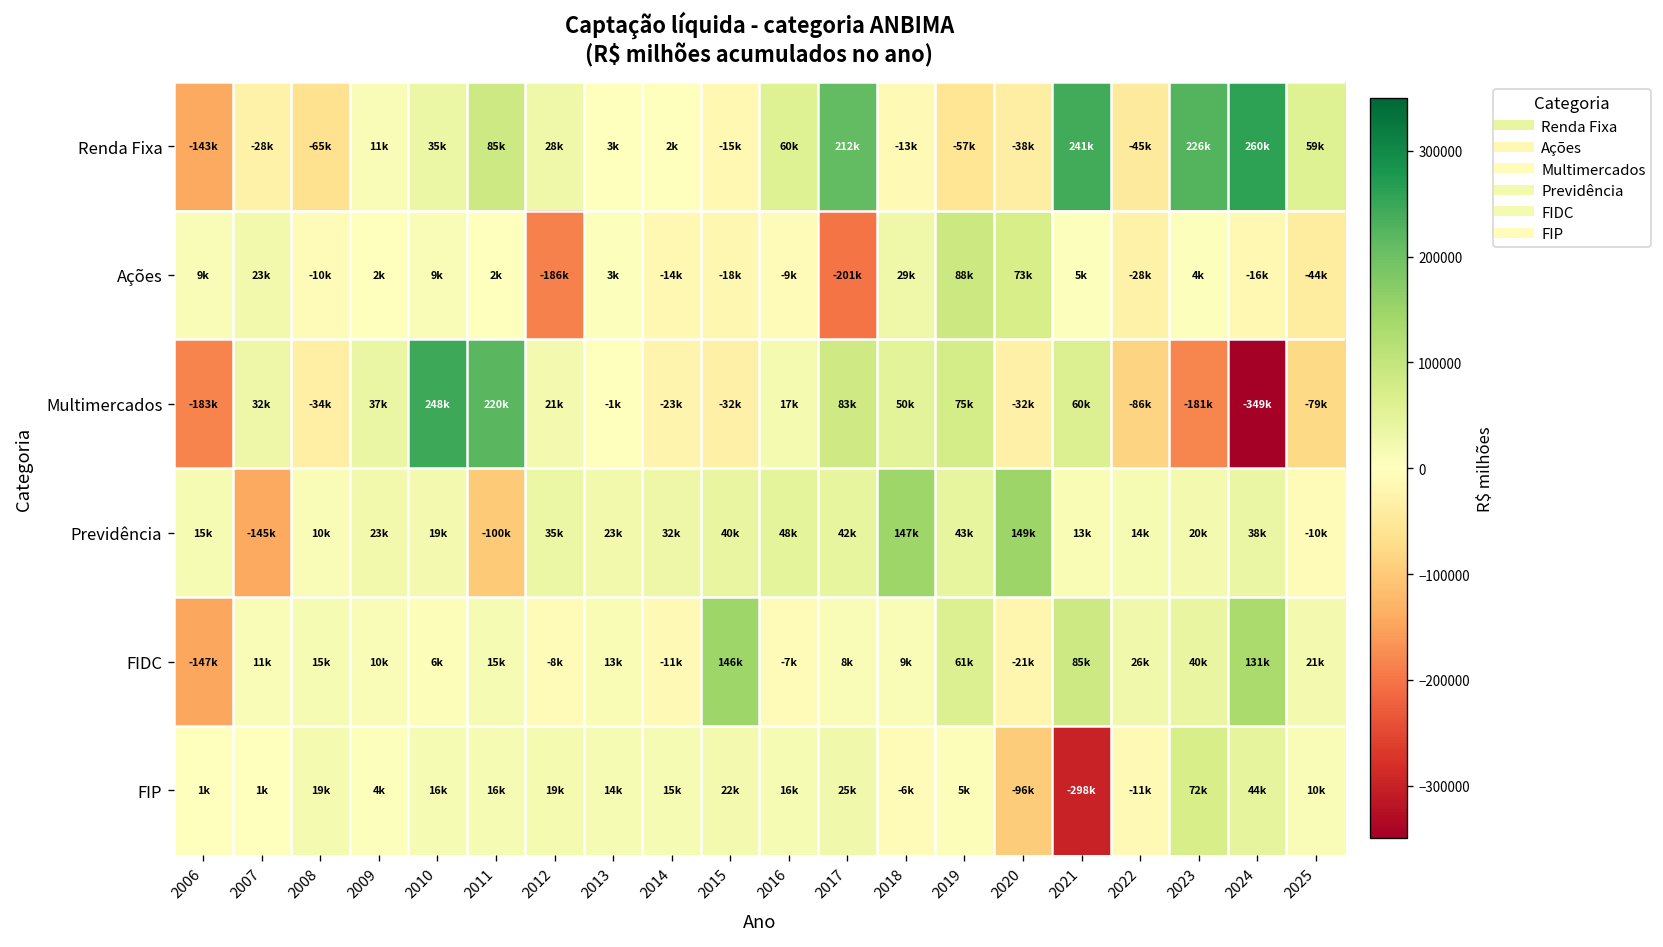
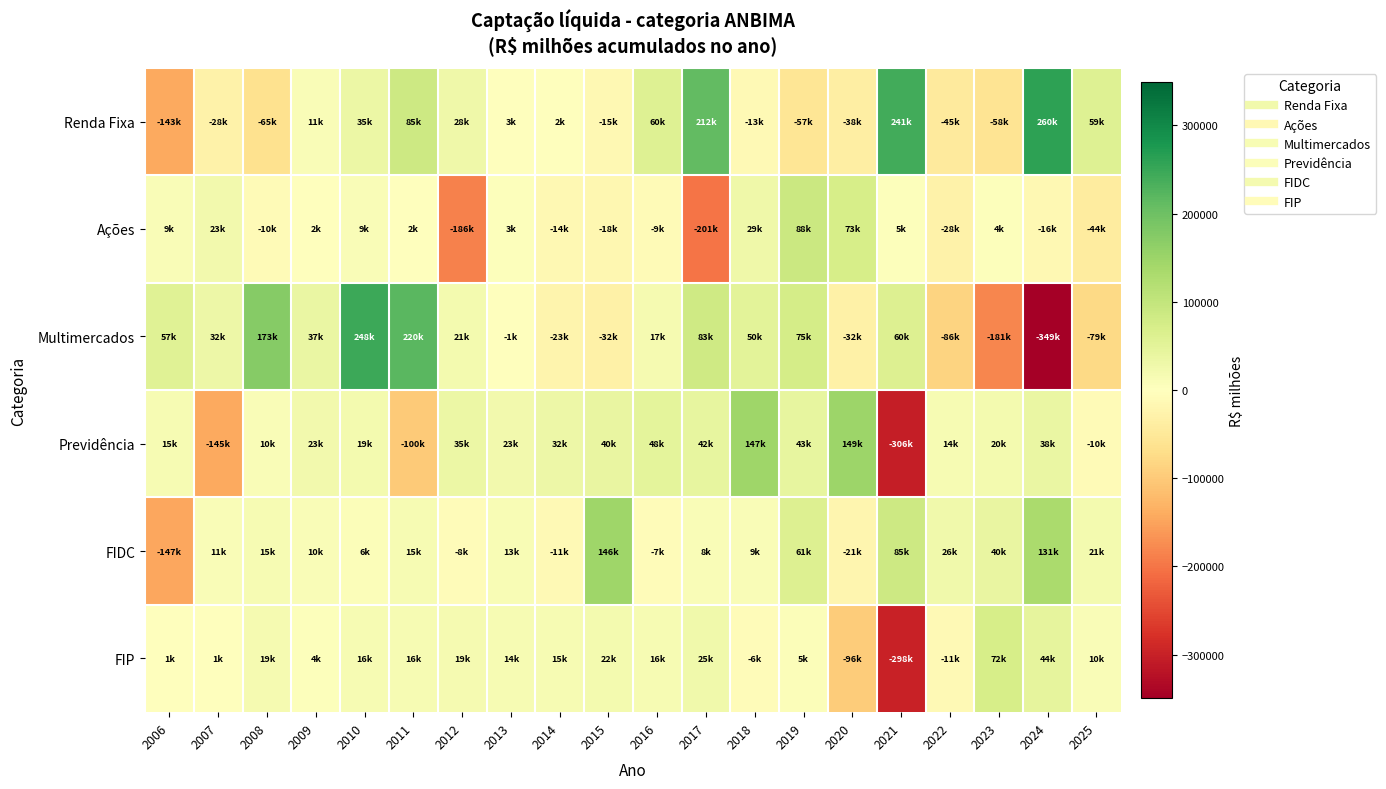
Renda Fixa, 2023: 226k -> -58k
Multimercados, 2006: -183k -> 57k
Multimercados, 2008: -34k -> 173k
Previdência, 2021: 13k -> -306k
